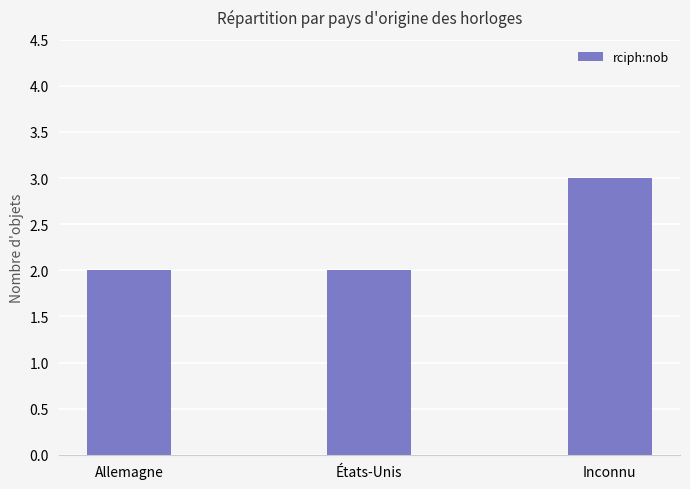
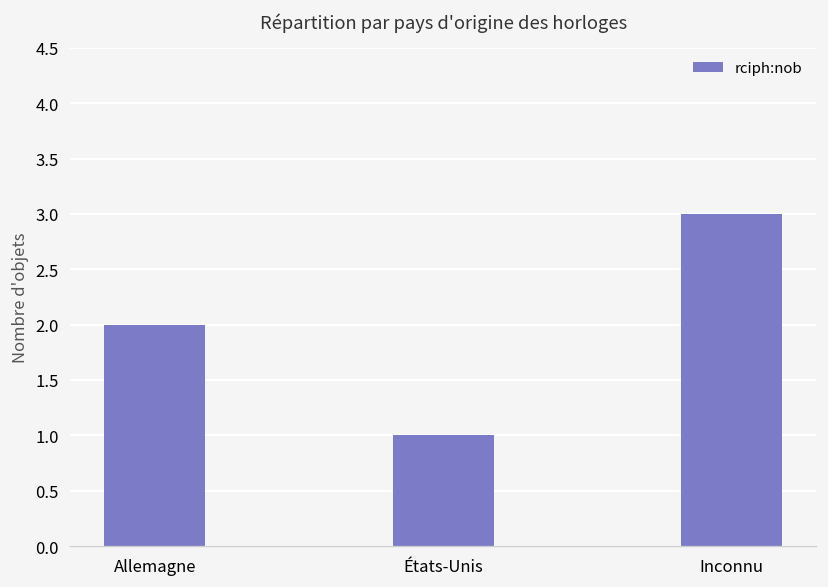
États-Unis: 2 -> 1
